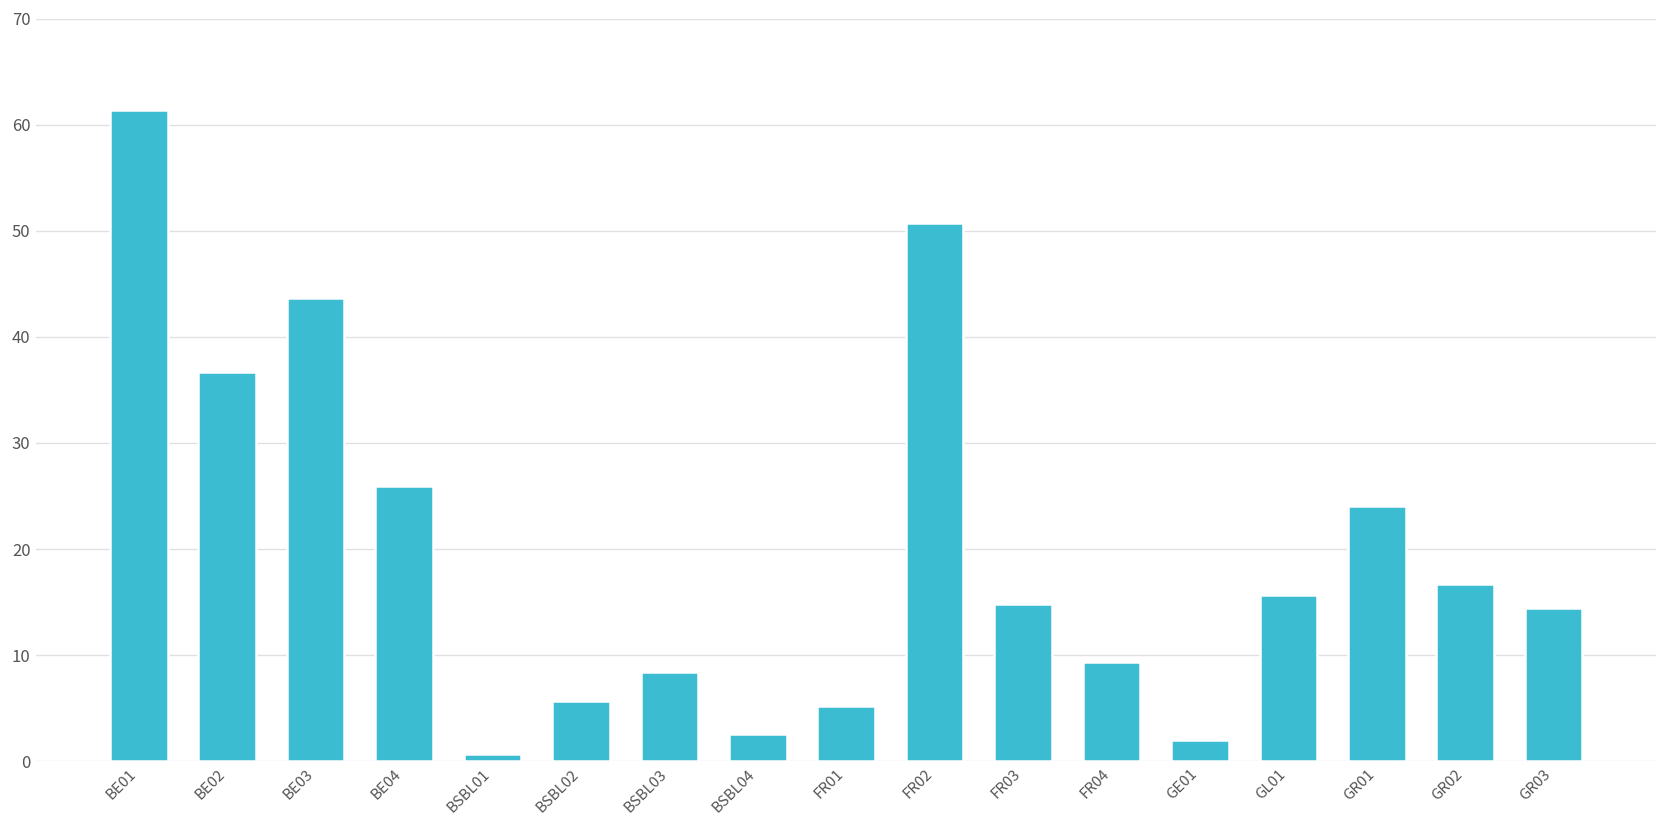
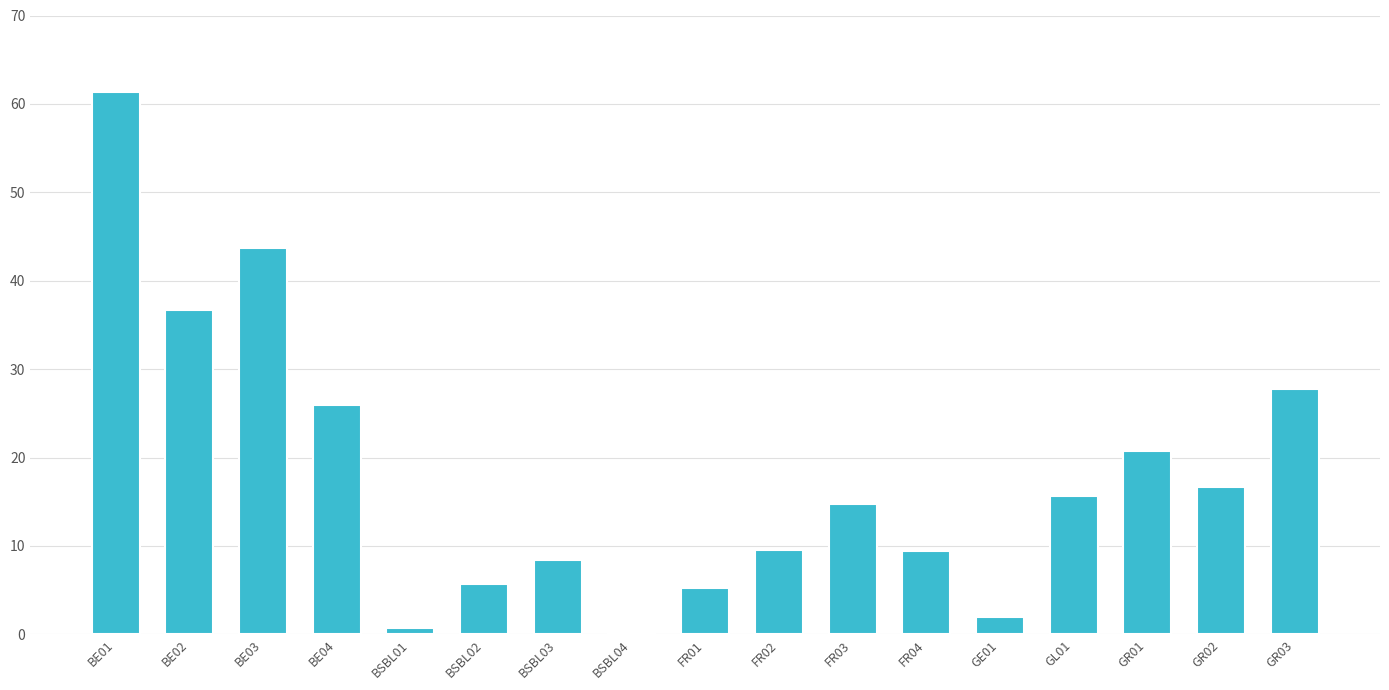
BSBL04: 3 -> 0
FR02: 51 -> 10
GR01: 24 -> 21
GR03: 14 -> 28
